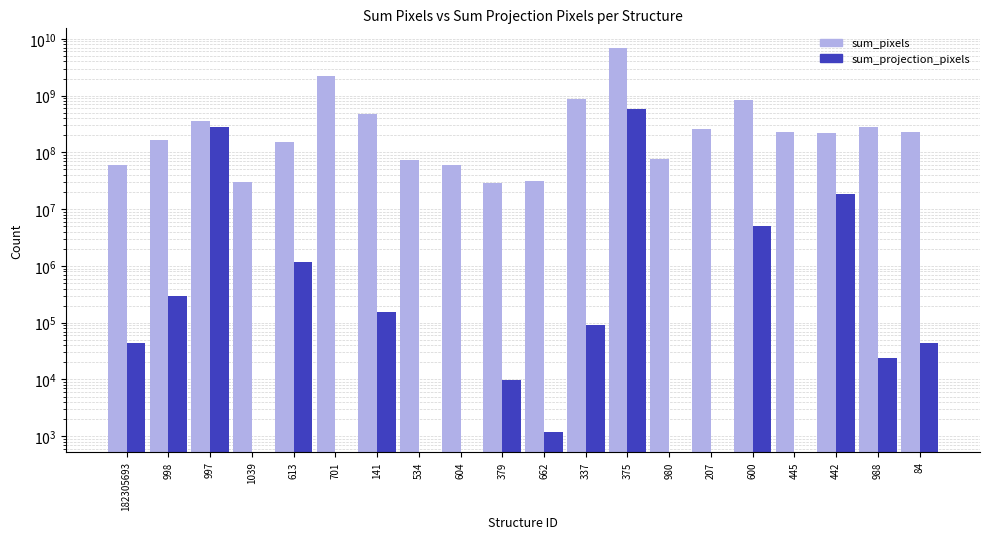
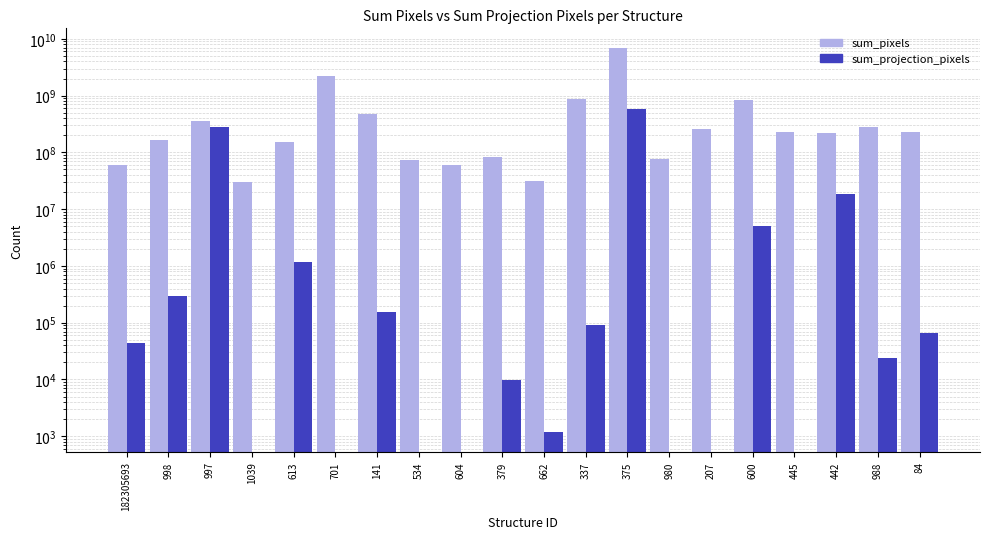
sum_pixels, 379: 30000000 -> 80000000
sum_projection_pixels, 84: 40000 -> 70000
